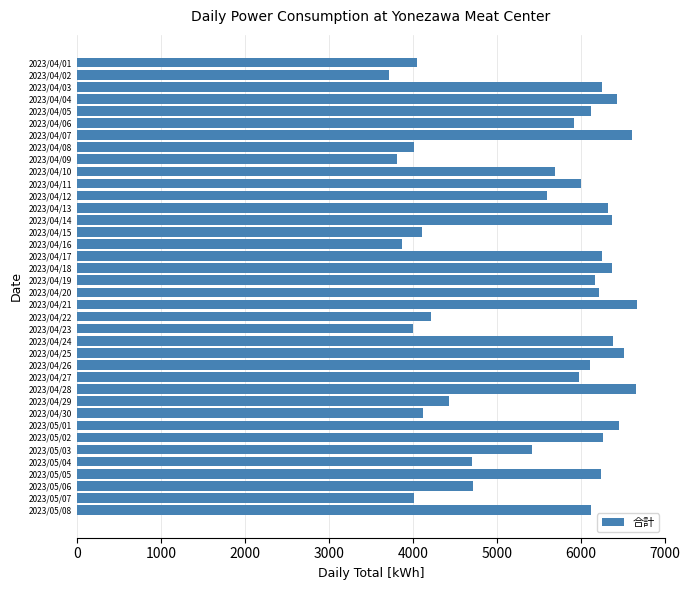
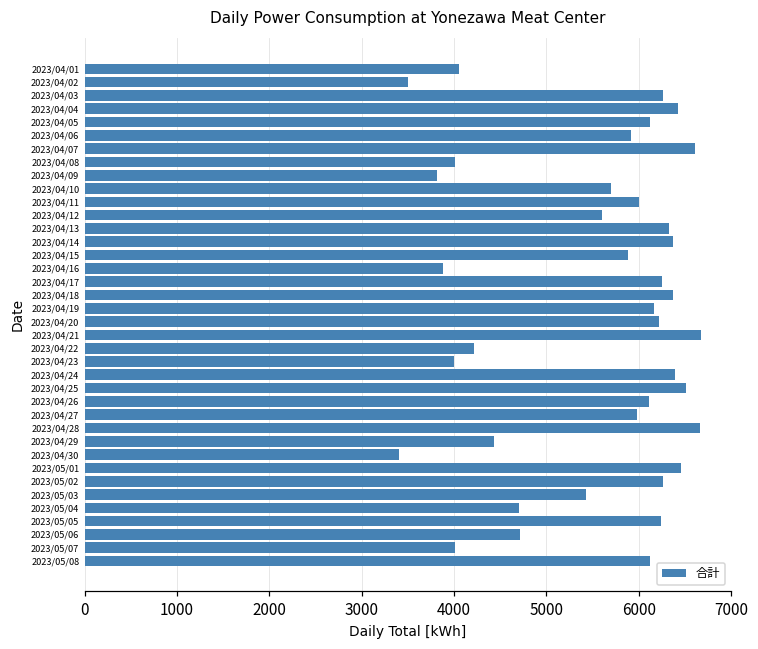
2023/04/02: 3700 -> 3500
2023/04/15: 4100 -> 5900
2023/04/30: 4100 -> 3400
